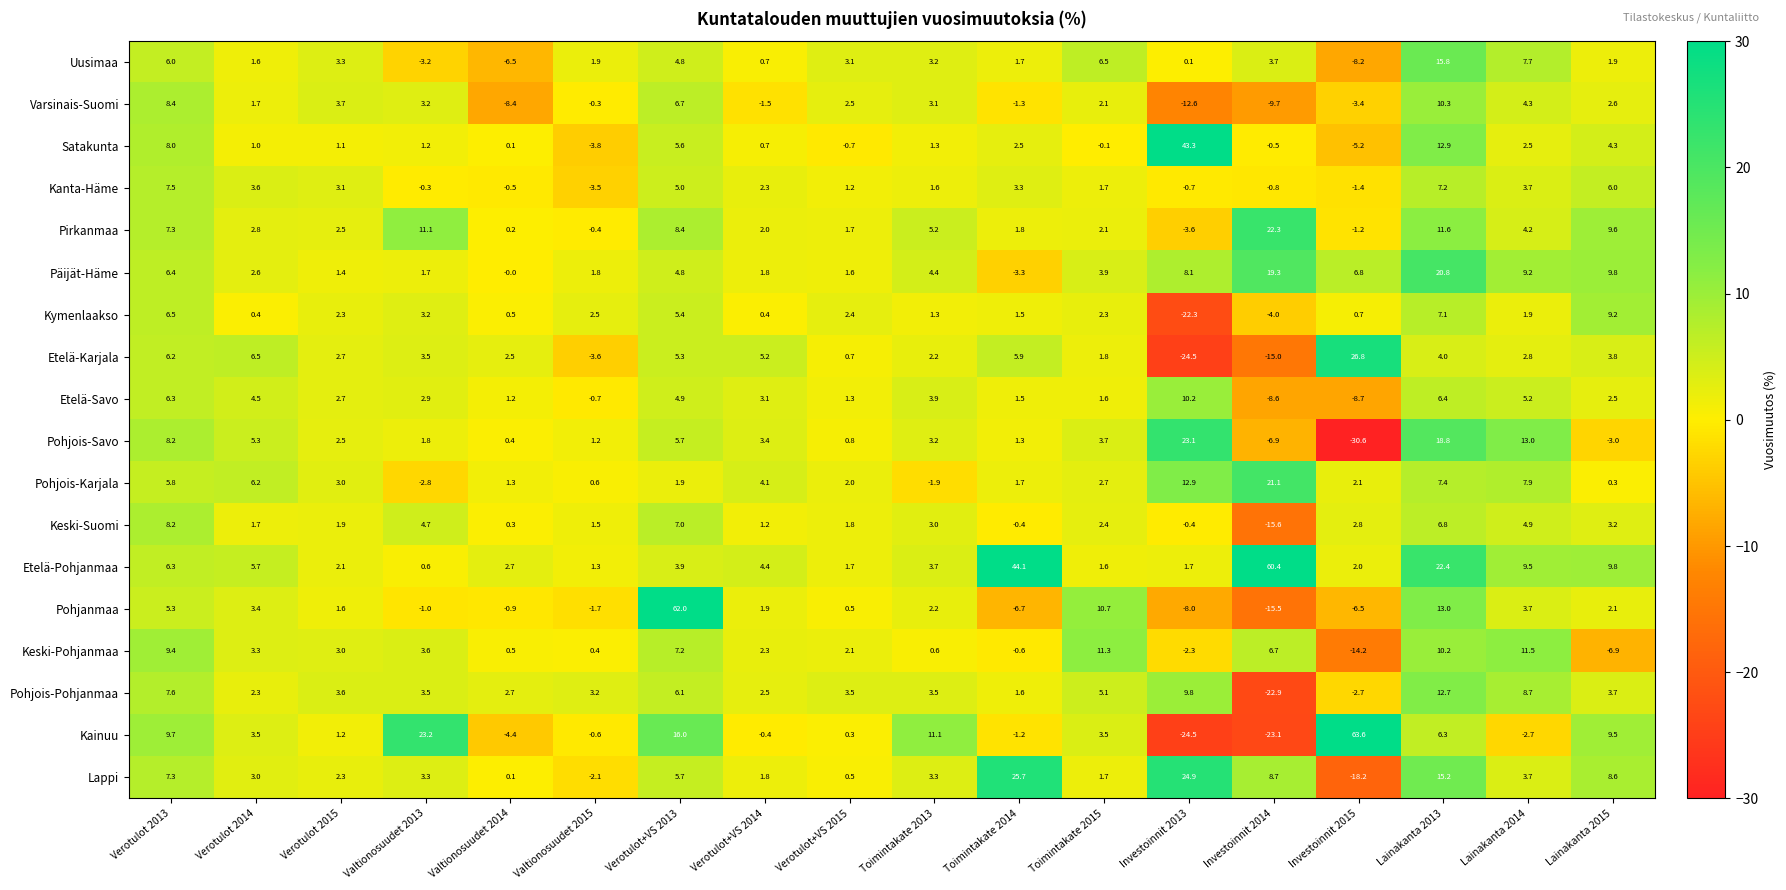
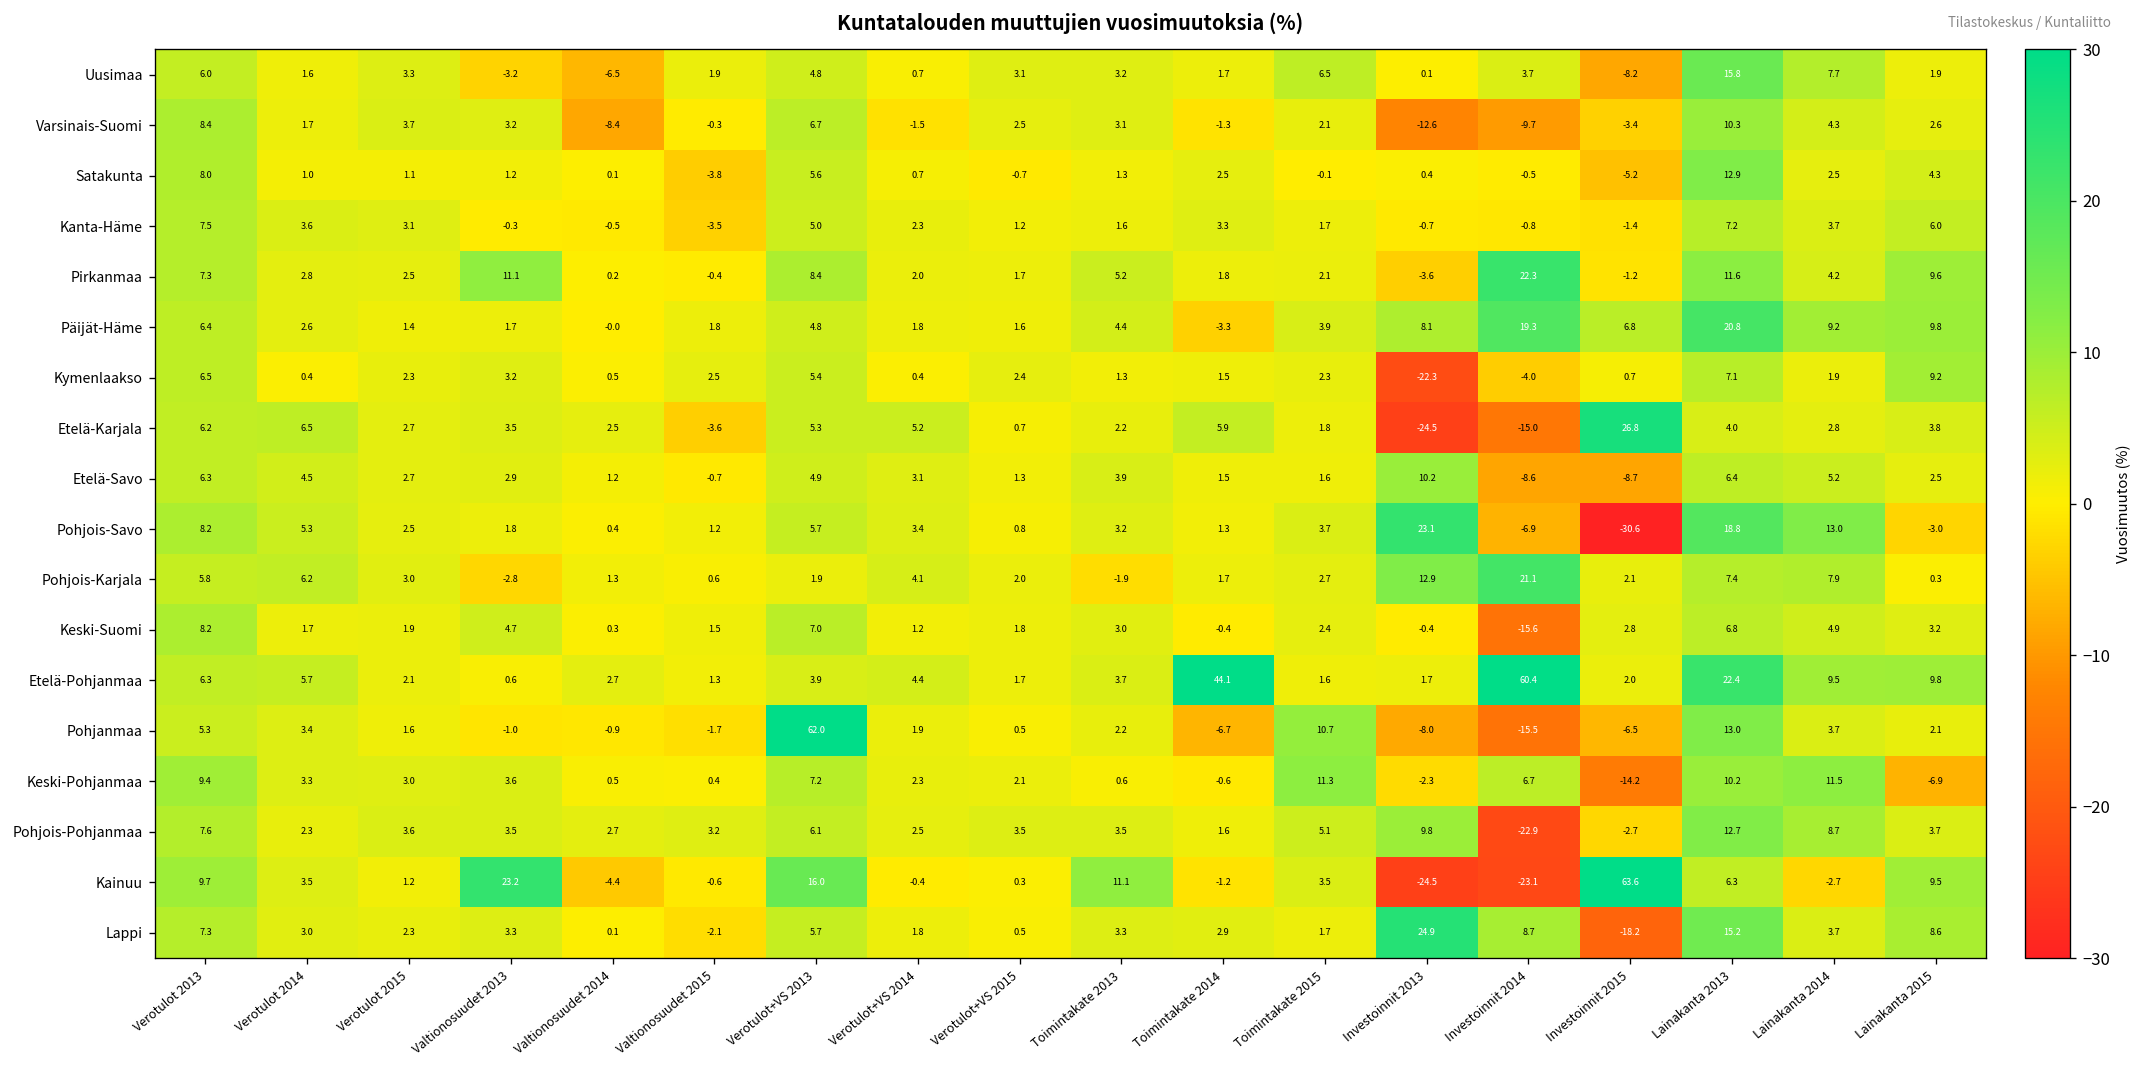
Satakunta, Investoinnit 2013: 43.3 -> 0.4
Lappi, Toimintakate 2014: 25.7 -> 2.9
